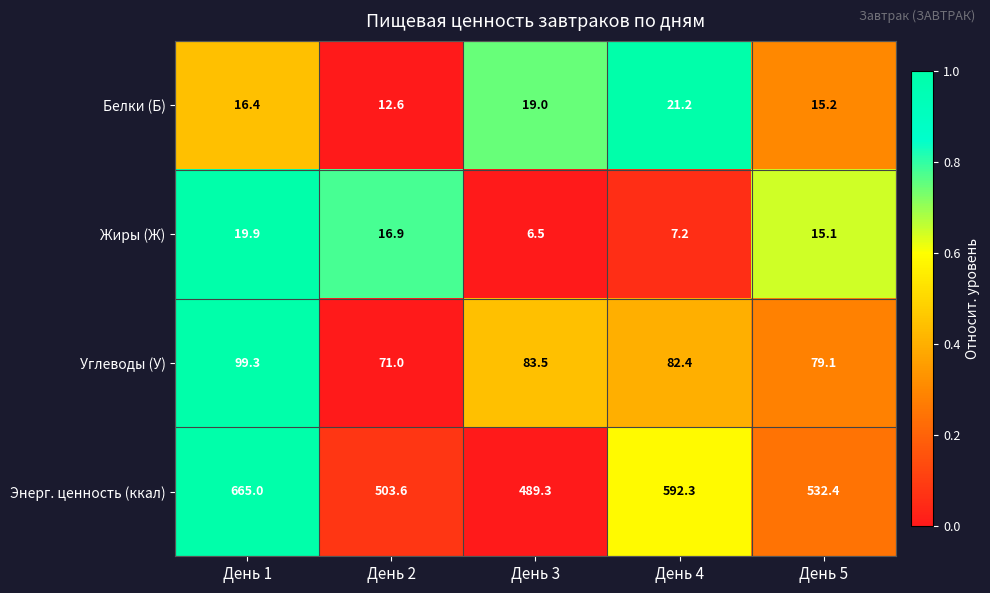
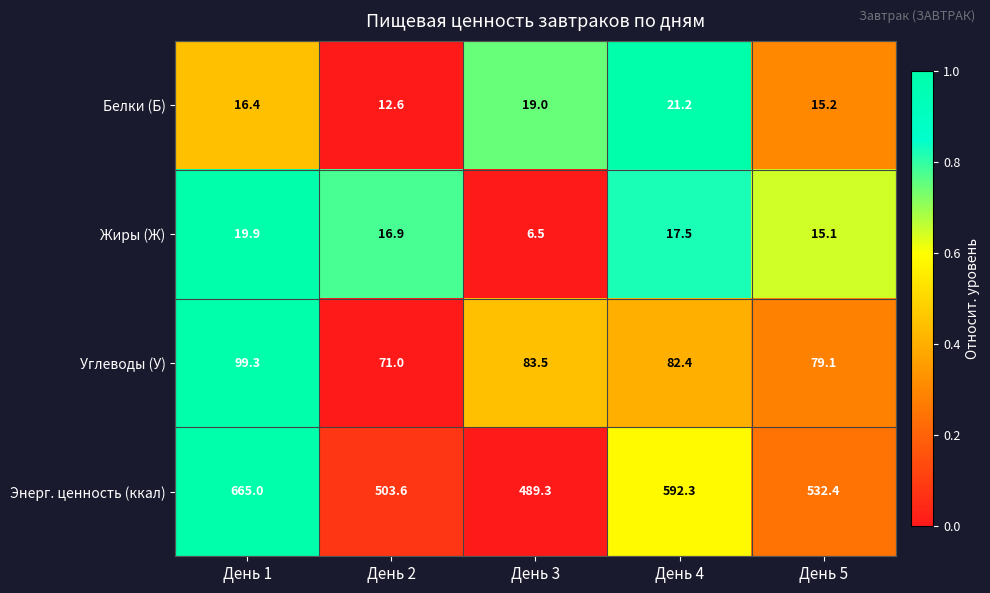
Жиры (Ж), День 4: 7.2 -> 17.5
